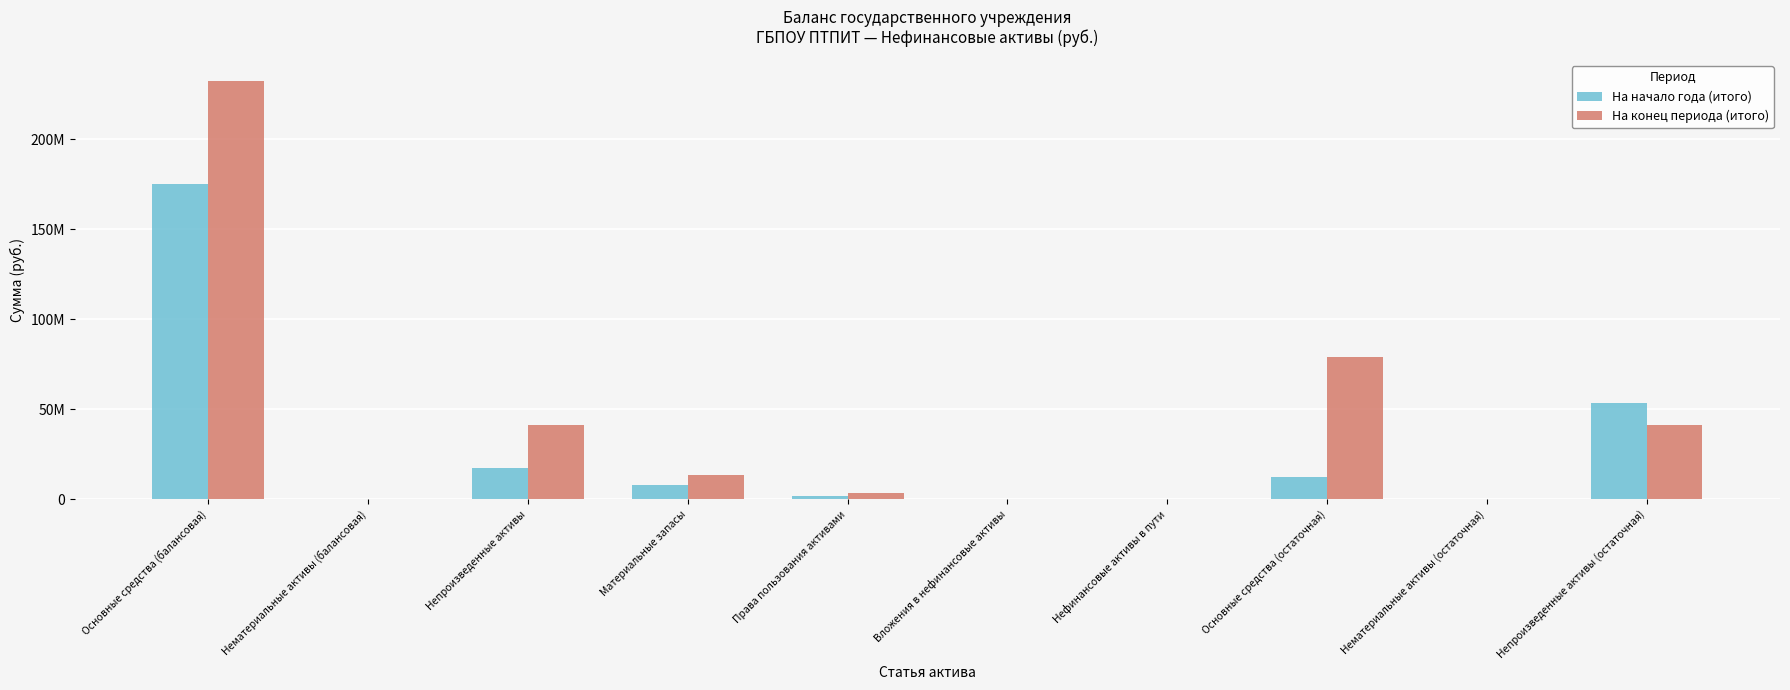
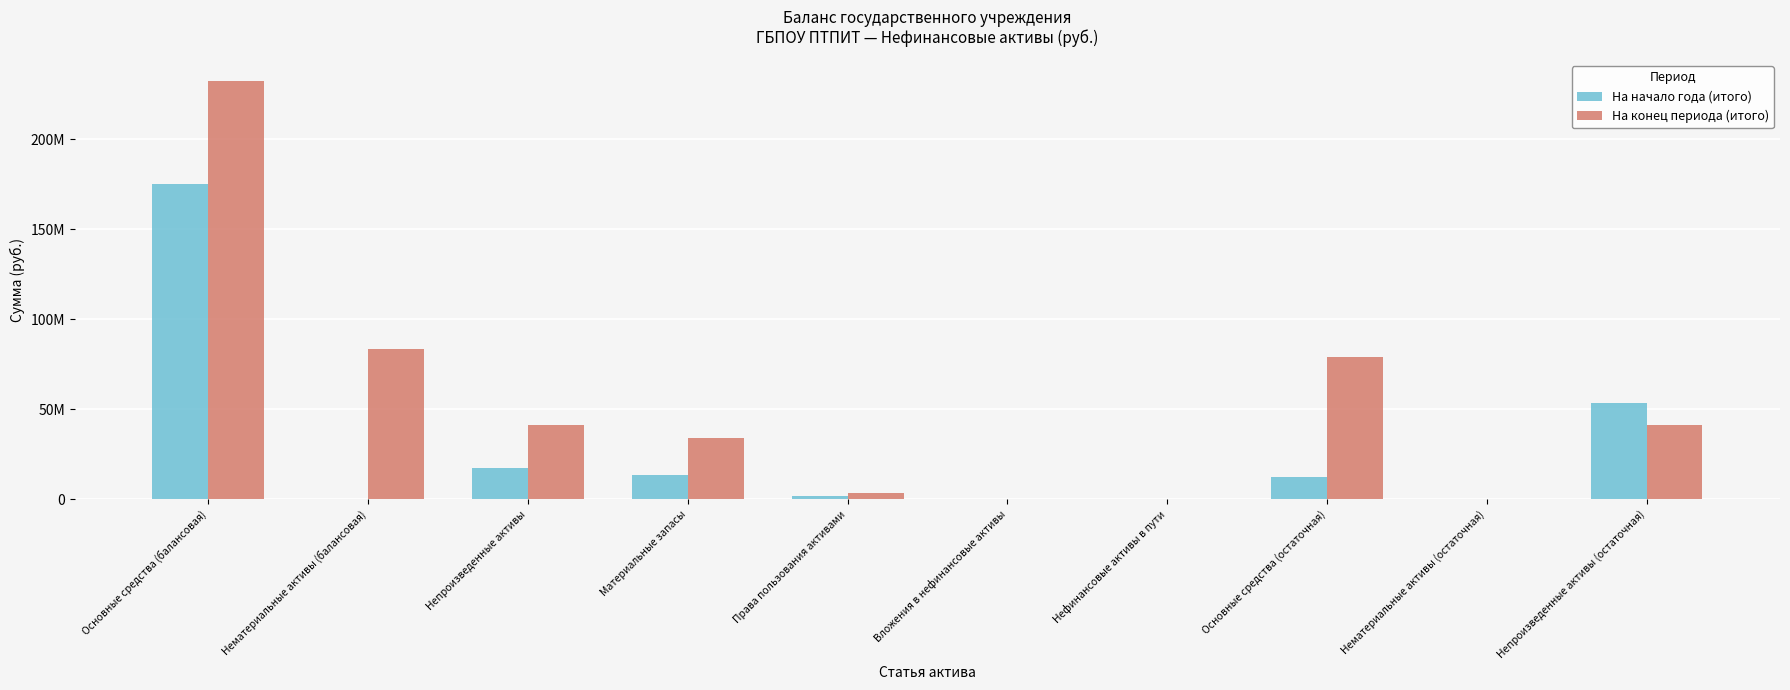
На конец периода (итого), Нематериальные активы (балансовая): 0 -> 83000000
На начало года (итого), Материальные запасы: 8000000 -> 14000000
На конец периода (итого), Материальные запасы: 14000000 -> 34000000
